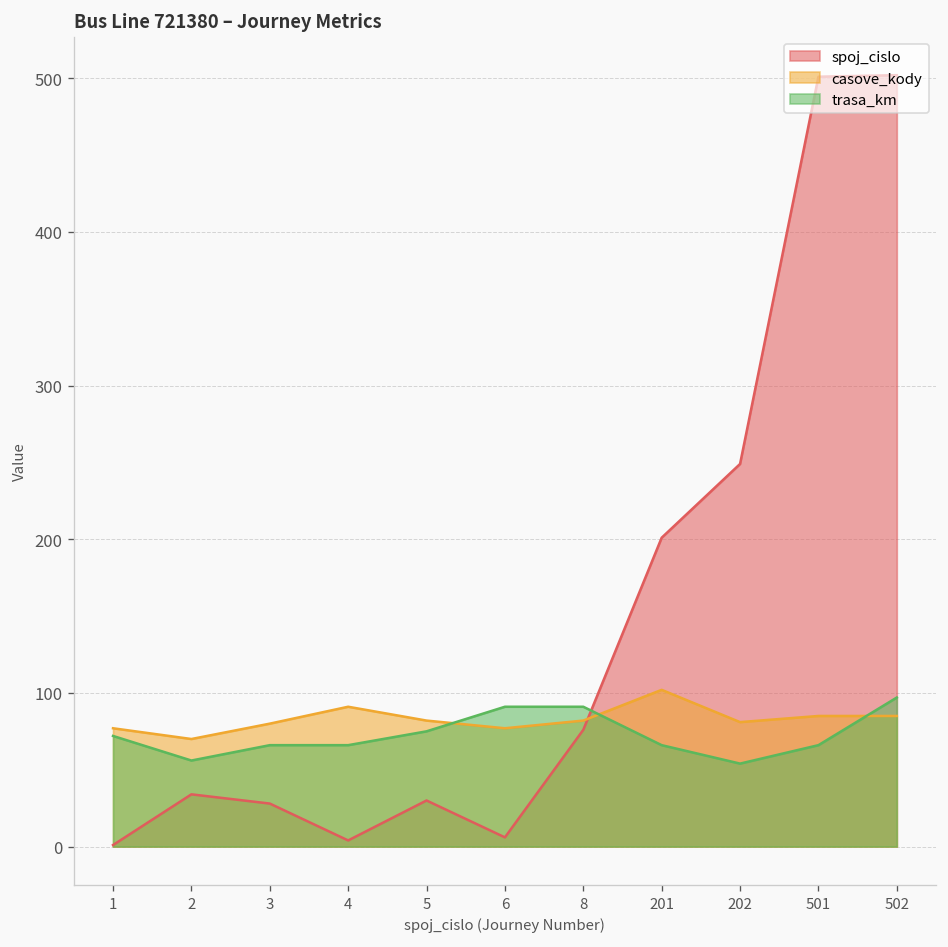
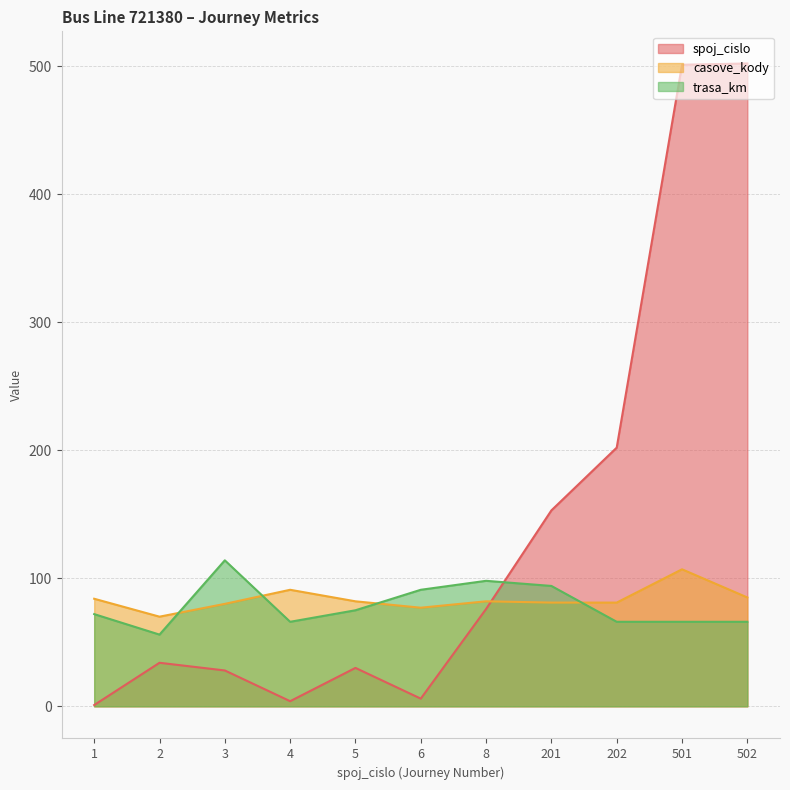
casove_kody, 1: 77 -> 84
trasa_km, 3: 66 -> 114
trasa_km, 8: 91 -> 98
spoj_cislo, 201: 201 -> 153
casove_kody, 201: 102 -> 81
trasa_km, 201: 66 -> 94
spoj_cislo, 202: 249 -> 202
trasa_km, 202: 54 -> 66
casove_kody, 501: 85 -> 107
trasa_km, 502: 97 -> 66
